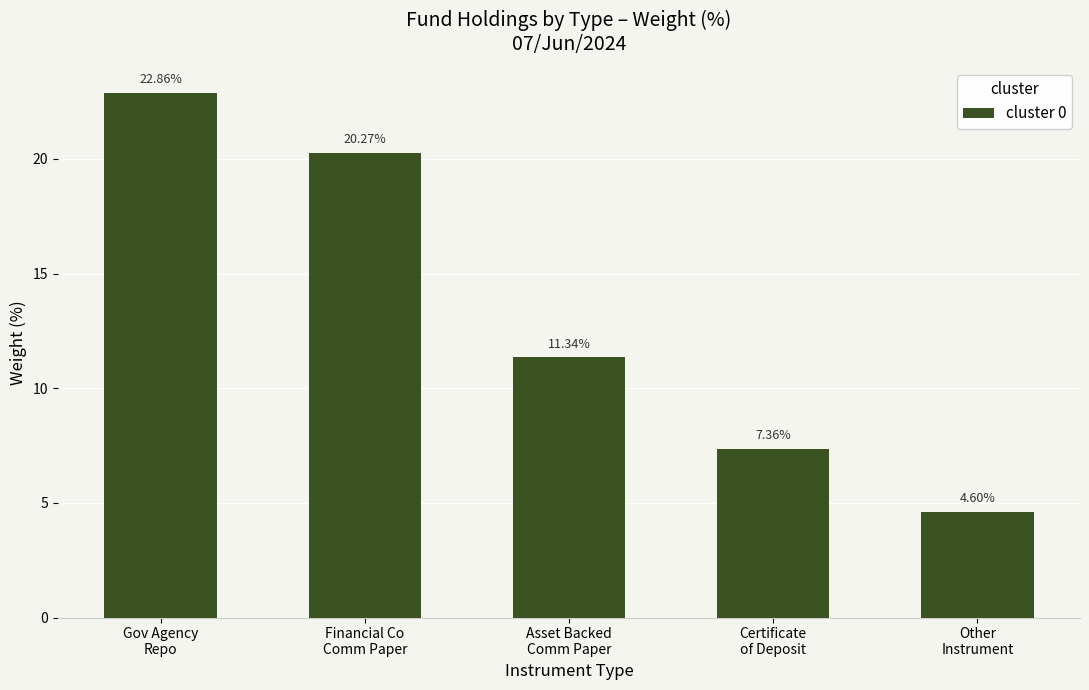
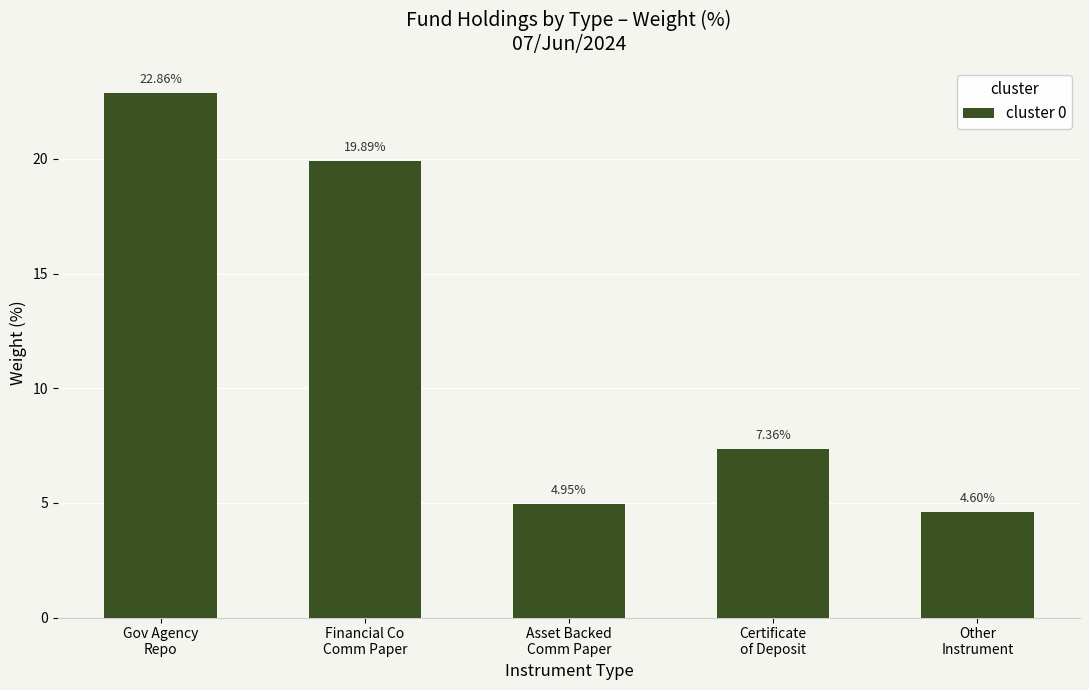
Financial Co Comm Paper: 20.27% -> 19.89%
Asset Backed Comm Paper: 11.34% -> 4.95%
